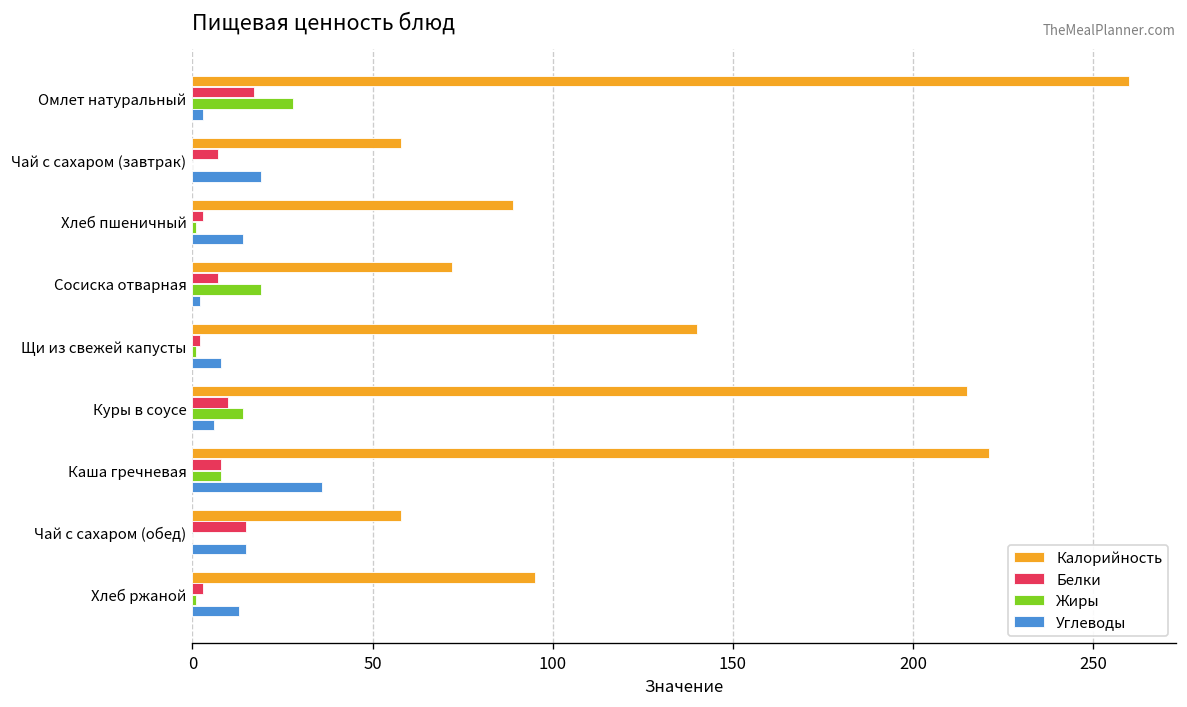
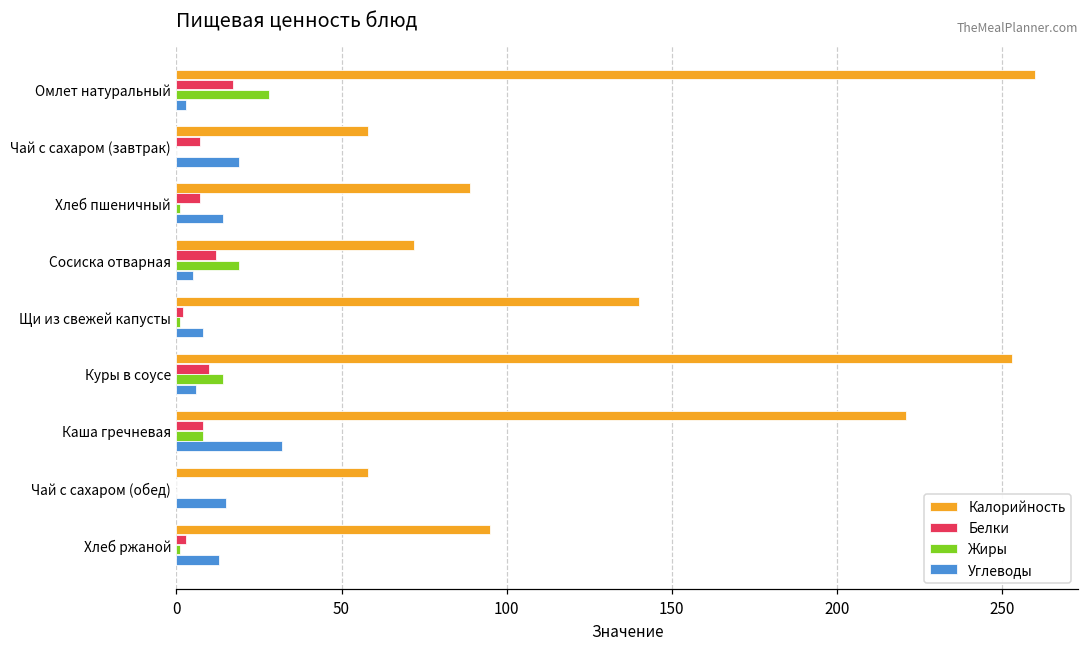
Белки, Хлеб пшеничный: 3 -> 7
Белки, Сосиска отварная: 7 -> 12
Углеводы, Сосиска отварная: 2 -> 5
Калорийность, Куры в соусе: 215 -> 253
Углеводы, Каша гречневая: 36 -> 32
Белки, Чай с сахаром (обед): 15 -> 0
